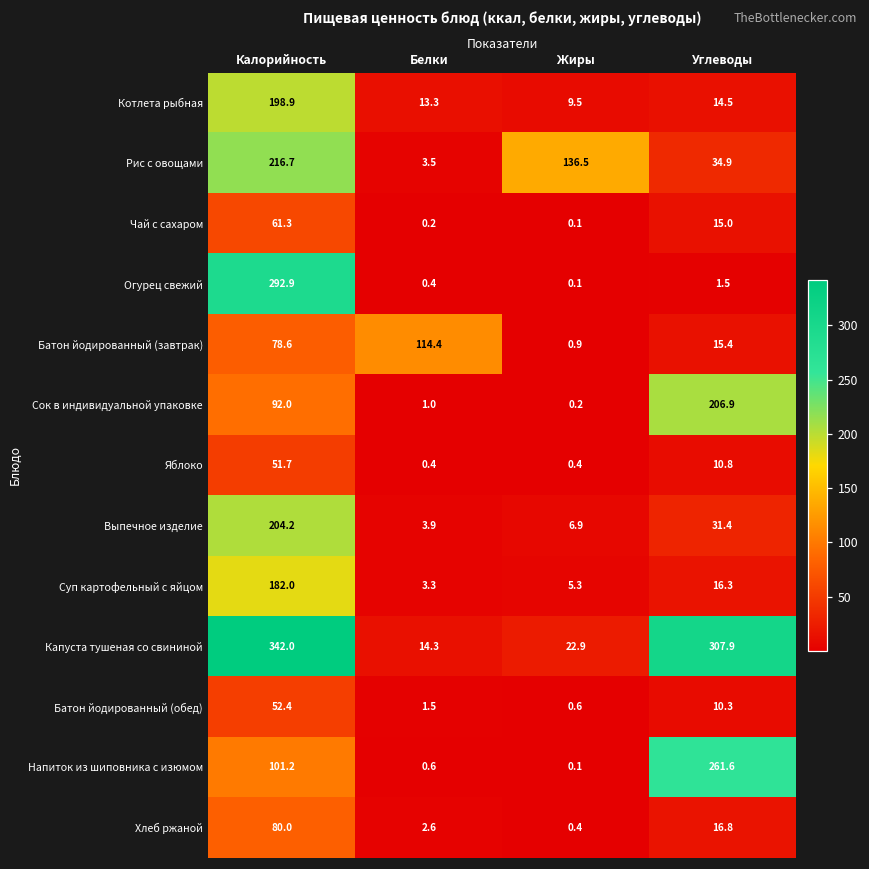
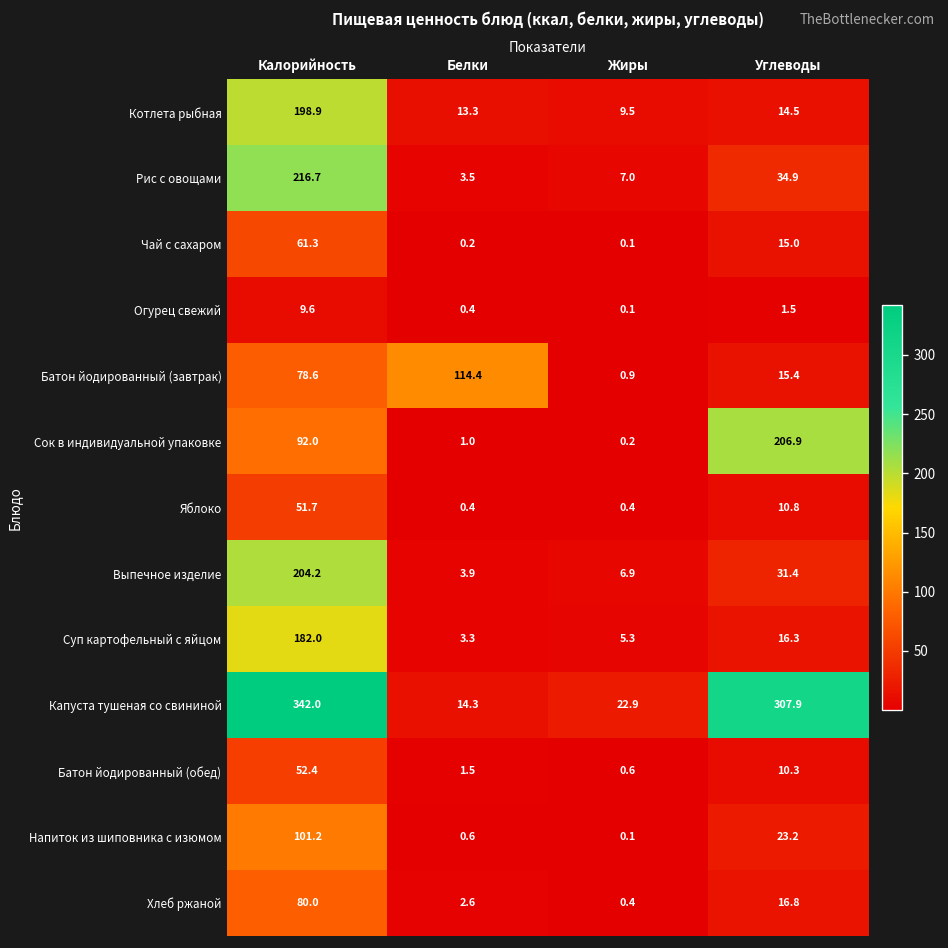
Рис с овощами, Жиры: 136.5 -> 7.0
Огурец свежий, Калорийность: 292.9 -> 9.6
Напиток из шиповника с изюмом, Углеводы: 261.6 -> 23.2
